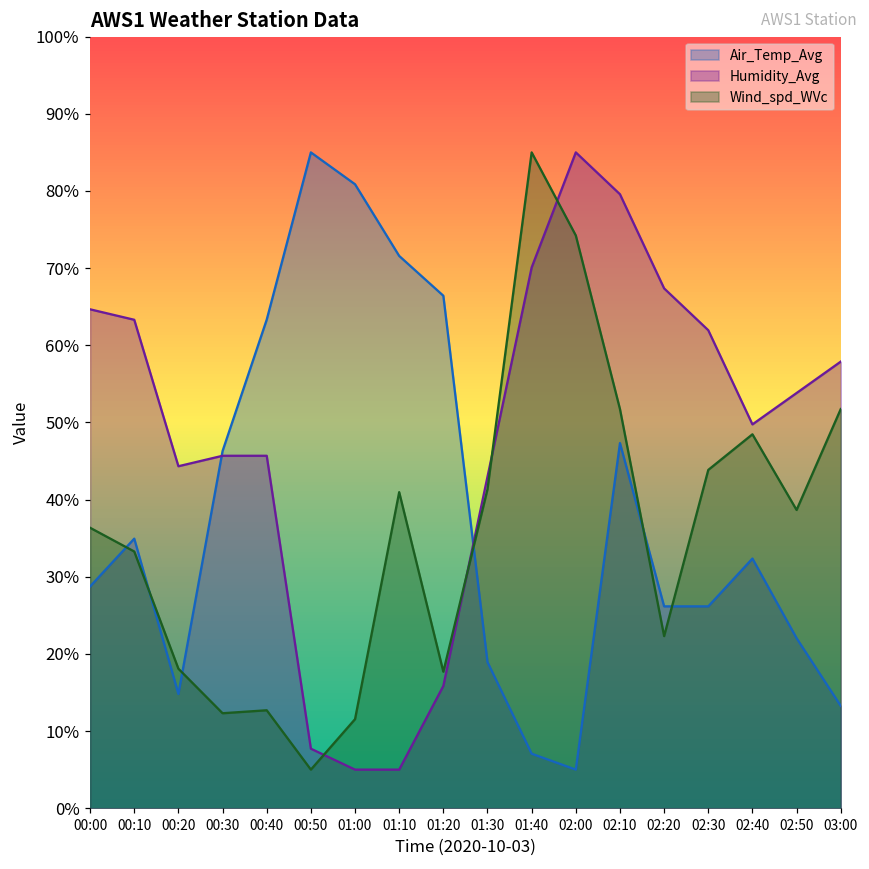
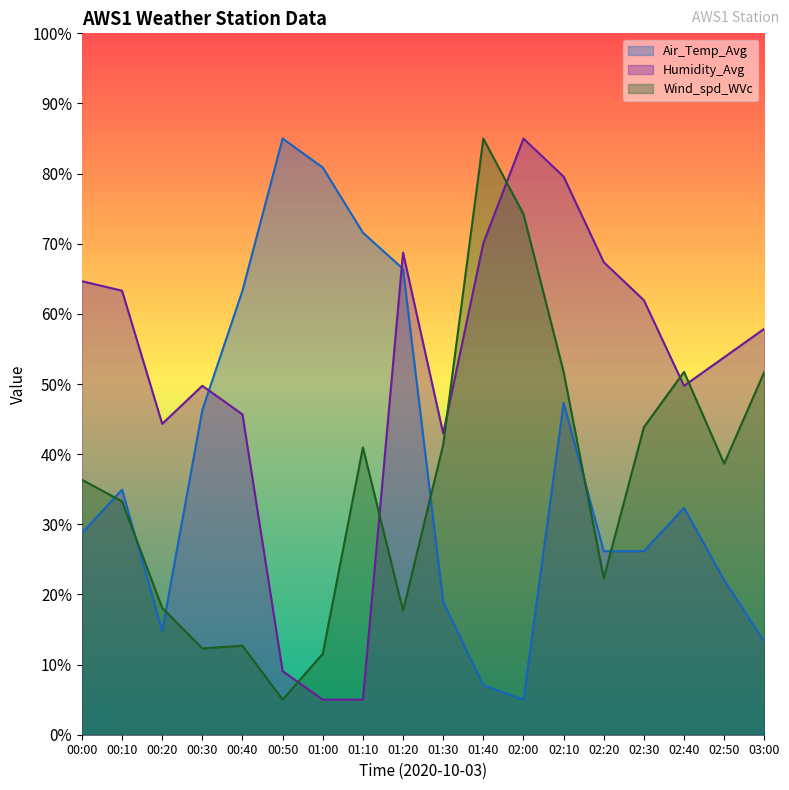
Humidity_Avg, 00:30: 46% -> 50%
Humidity_Avg, 00:50: 8% -> 9%
Humidity_Avg, 01:20: 16% -> 69%
Wind_spd_WVc, 02:40: 48% -> 52%
